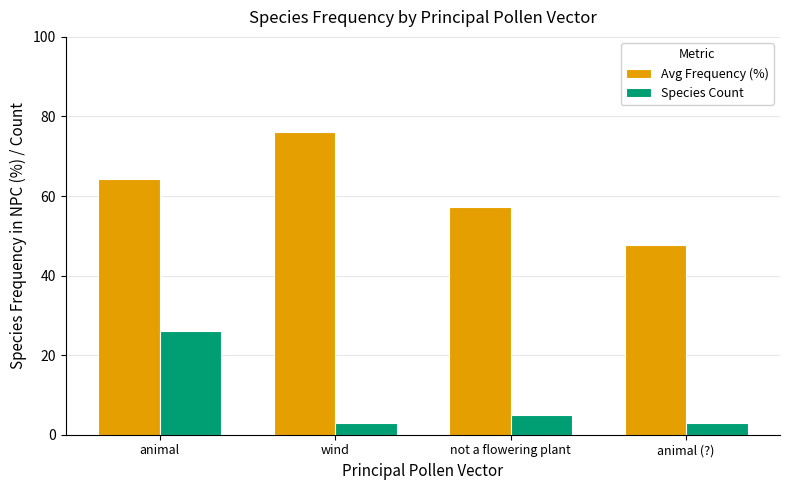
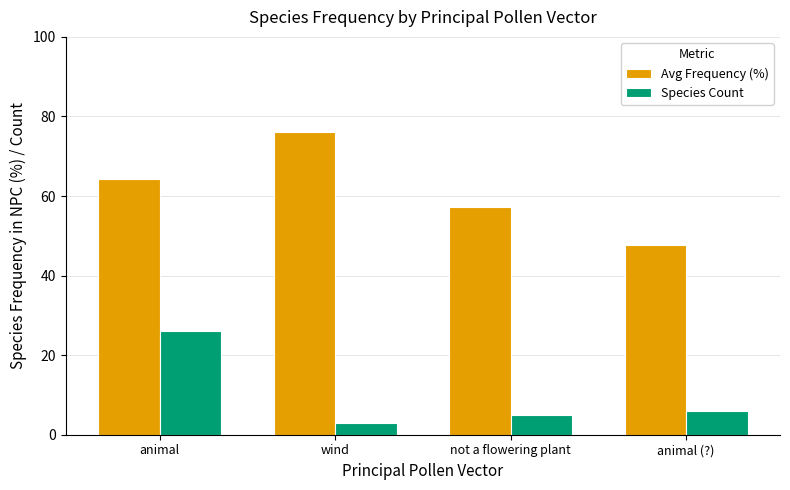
Species Count, animal (?): 3 -> 6
